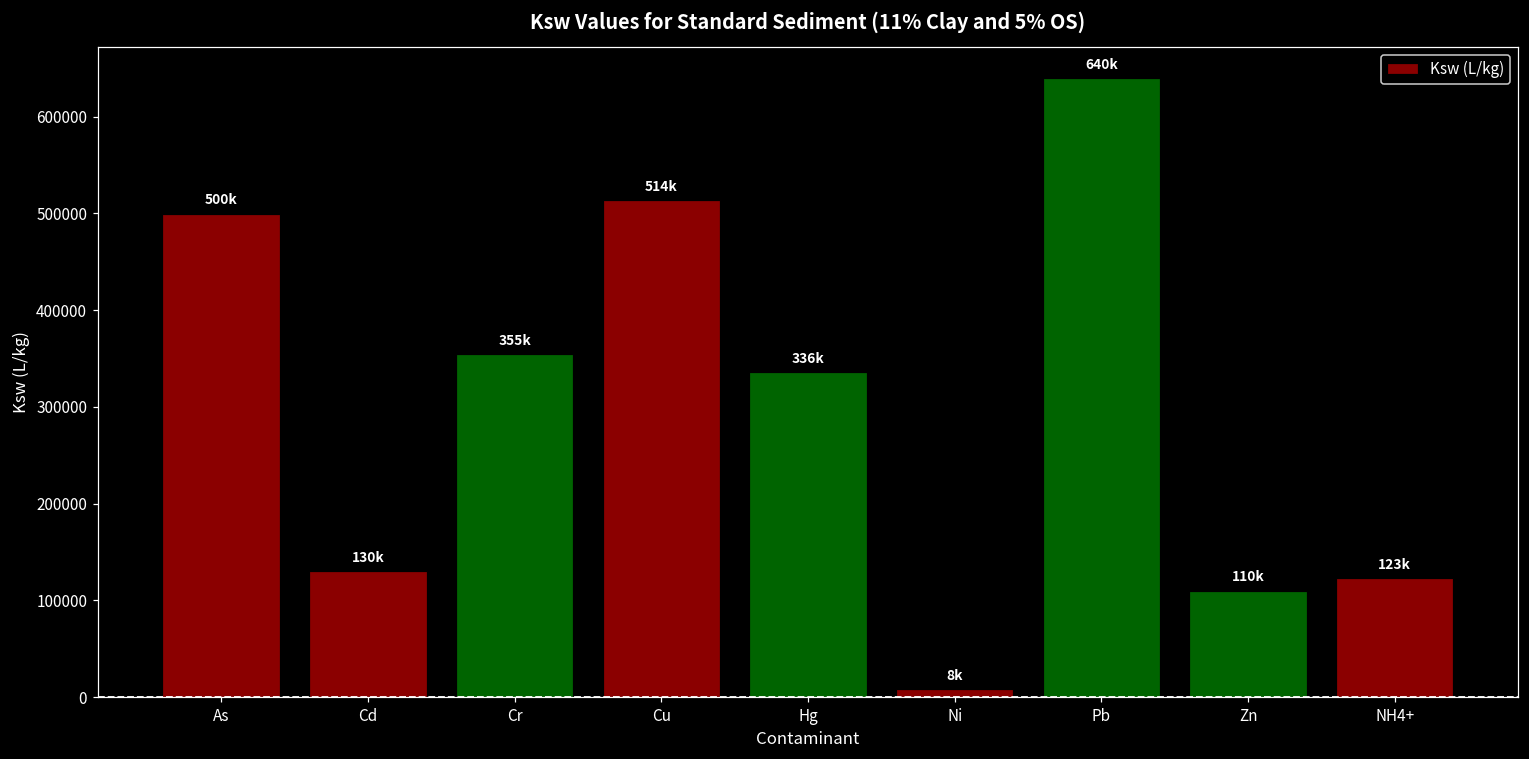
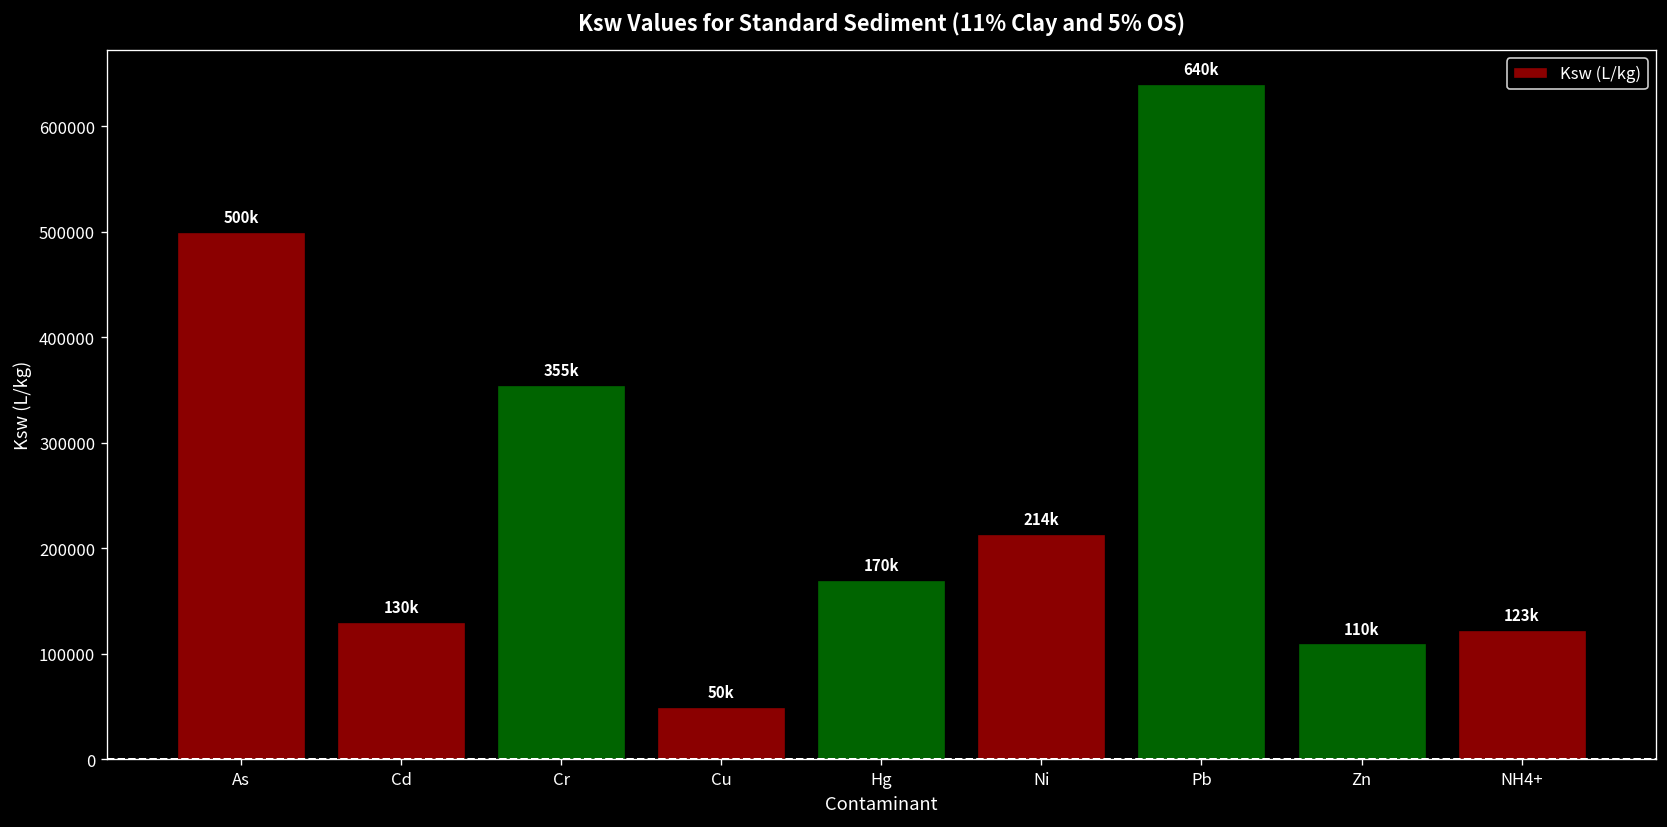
Cu: 514k -> 50k
Hg: 336k -> 170k
Ni: 8k -> 214k
